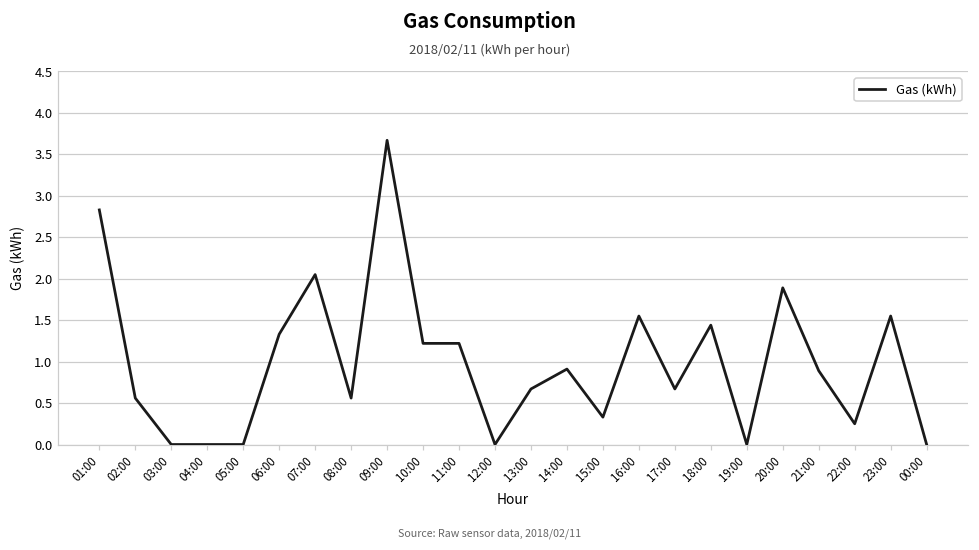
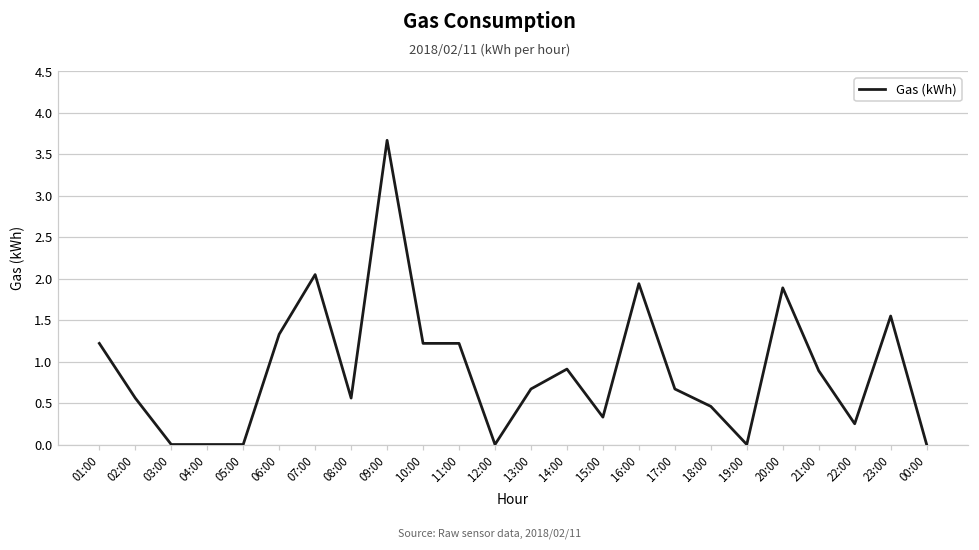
01:00: 2.8 -> 1.2
16:00: 1.6 -> 1.9
18:00: 1.4 -> 0.5
